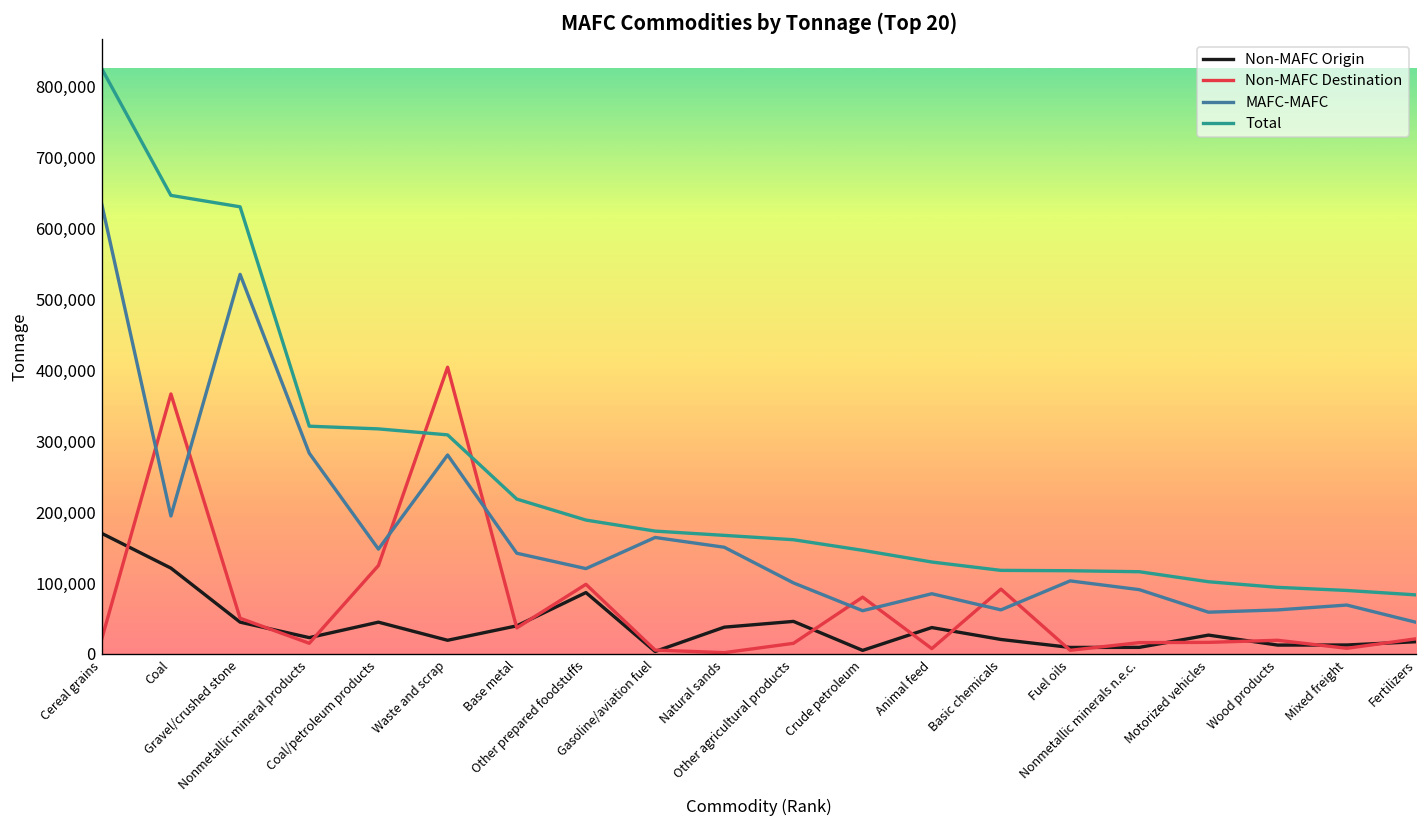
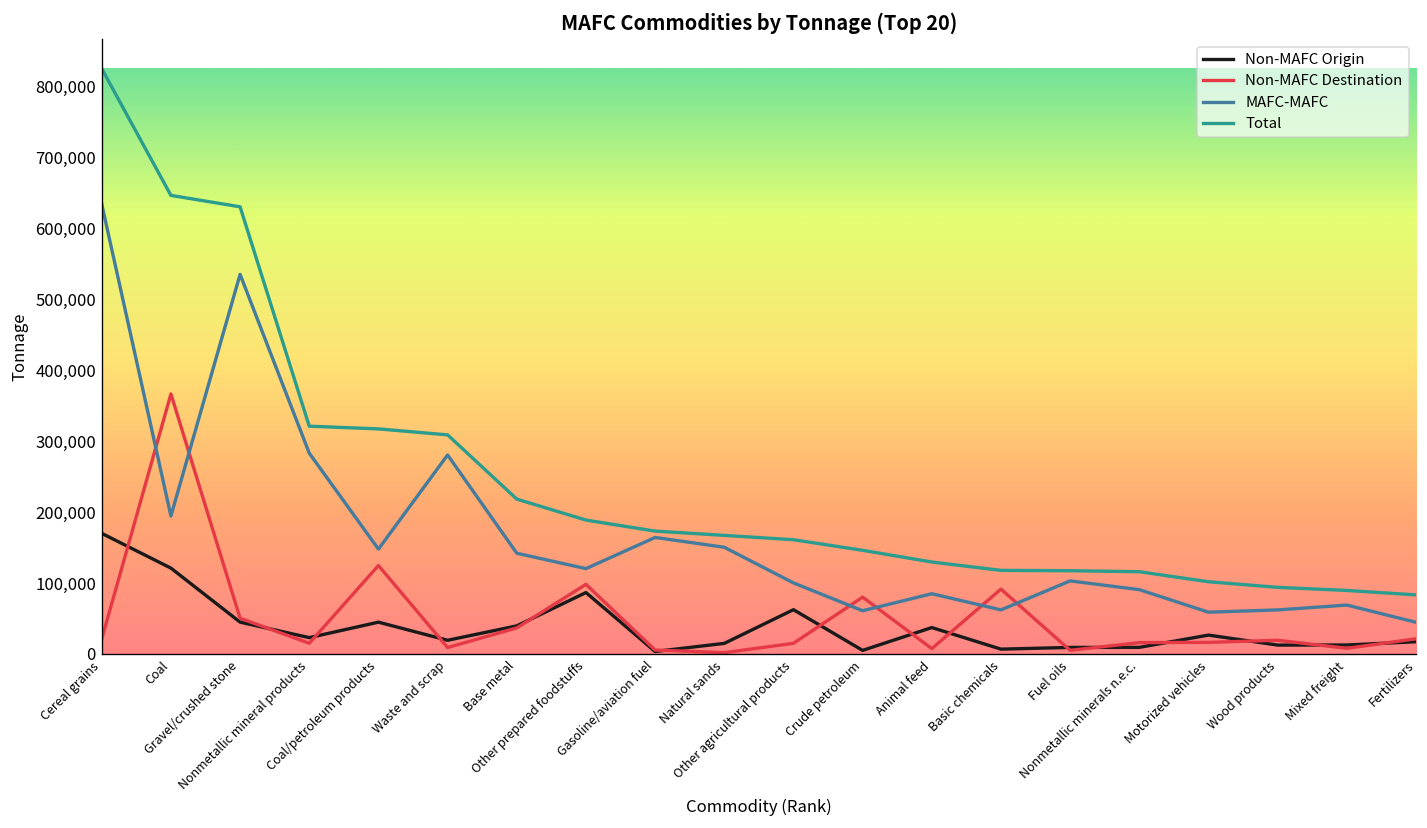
Non-MAFC Destination, Waste and scrap: 400,000 -> 10,000
Non-MAFC Origin, Natural sands: 40,000 -> 10,000
Non-MAFC Origin, Other agricultural products: 50,000 -> 60,000
Non-MAFC Origin, Basic chemicals: 20,000 -> 10,000
